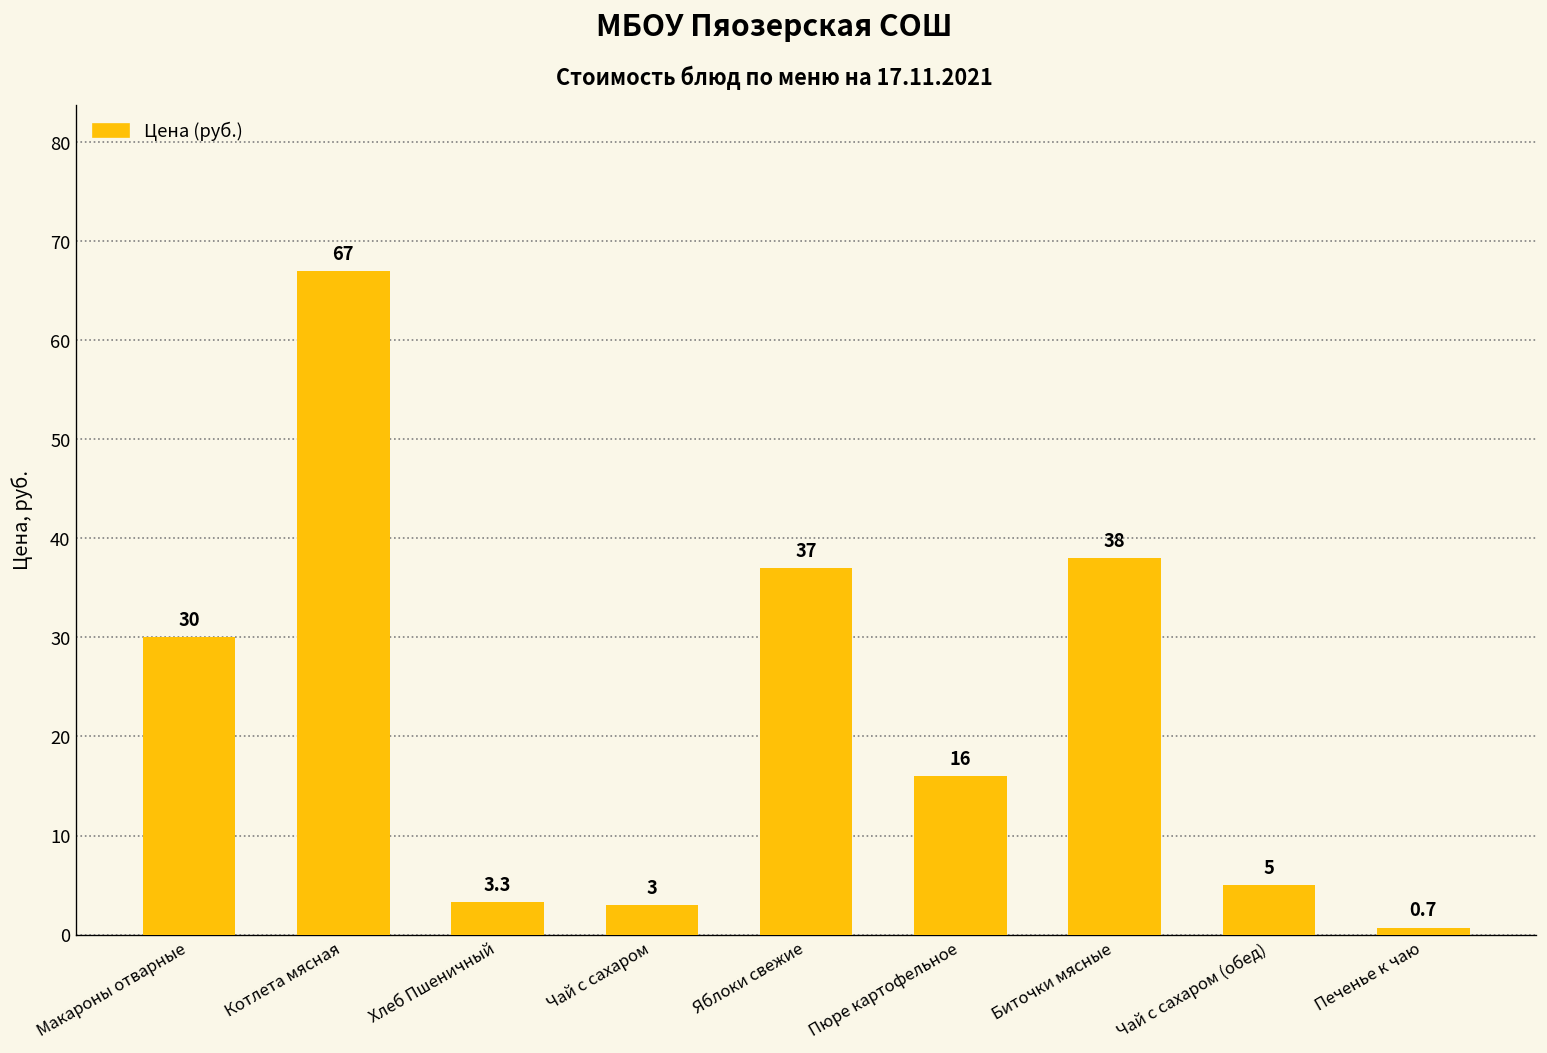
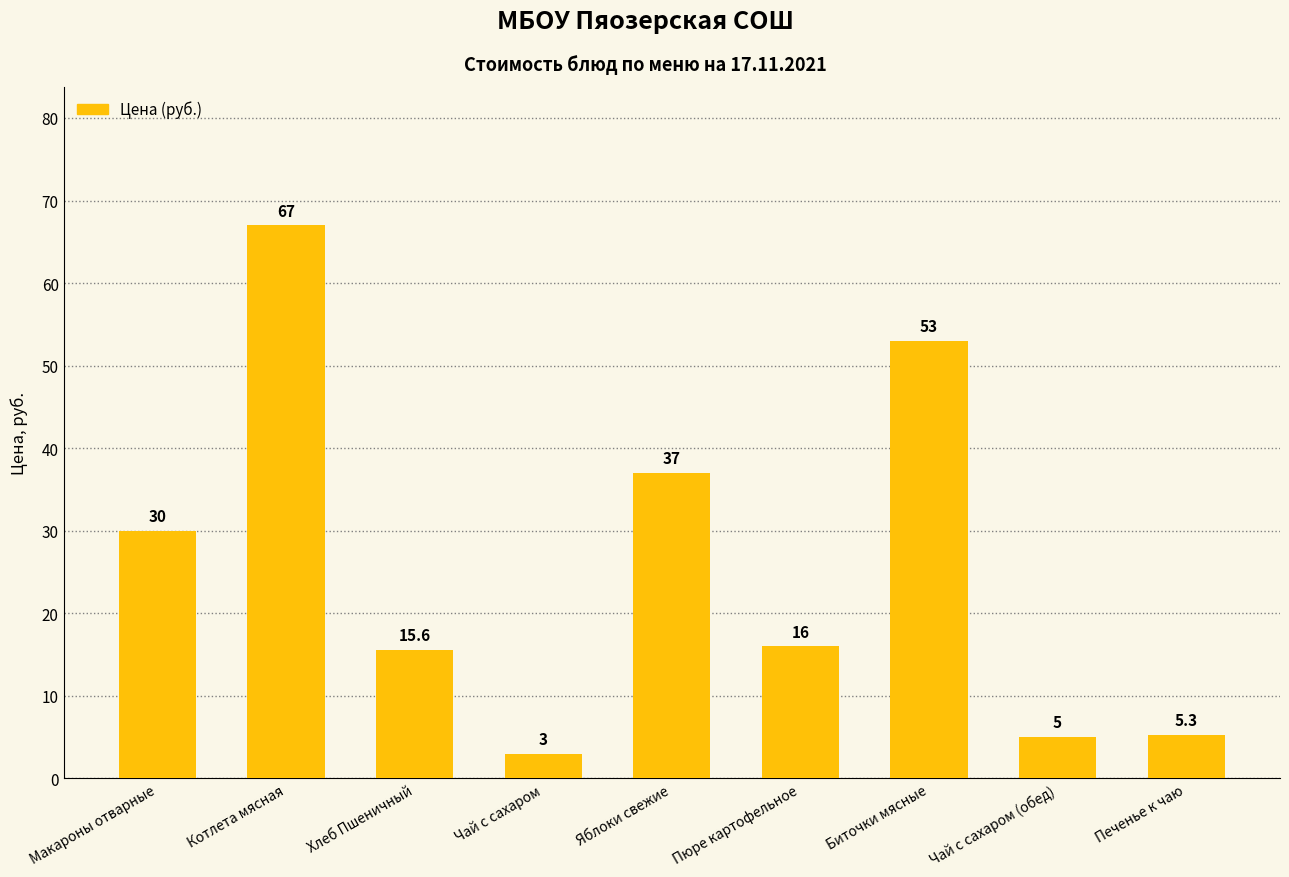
Хлеб Пшеничный: 3.3 -> 15.6
Биточки мясные: 38 -> 53
Печенье к чаю: 0.7 -> 5.3
